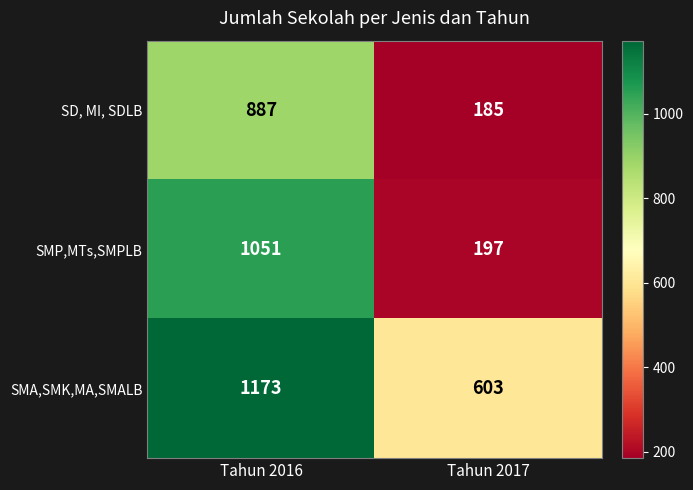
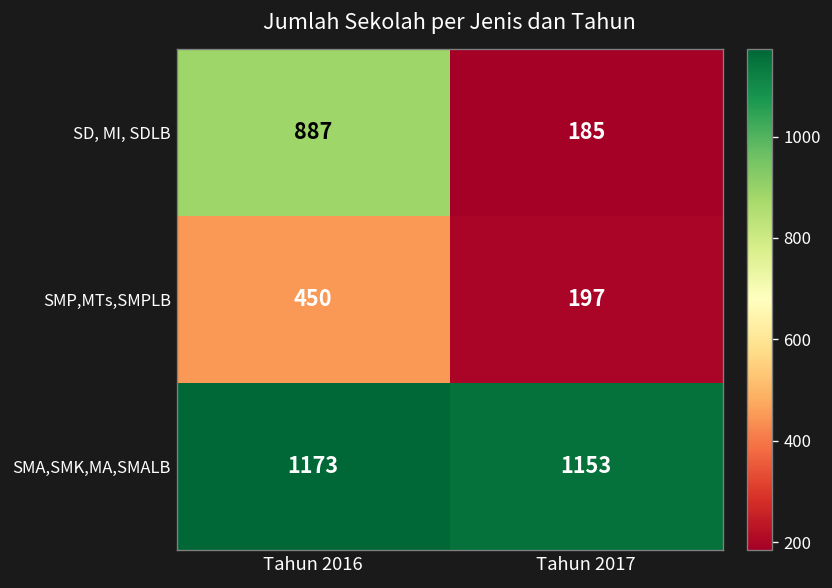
SMP,MTs,SMPLB, Tahun 2016: 1051 -> 450
SMA,SMK,MA,SMALB, Tahun 2017: 603 -> 1153
